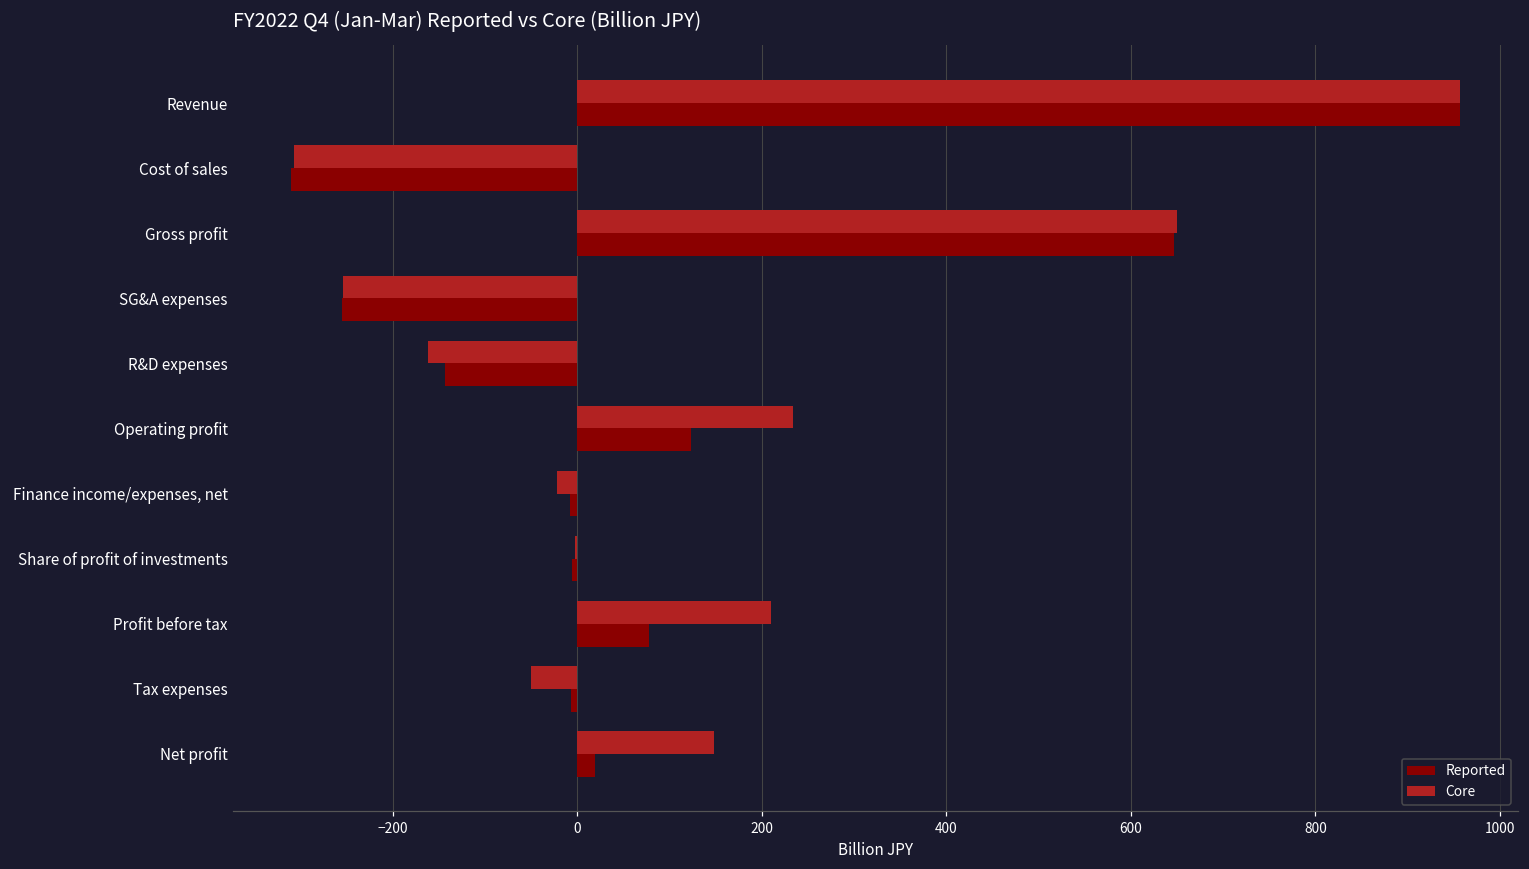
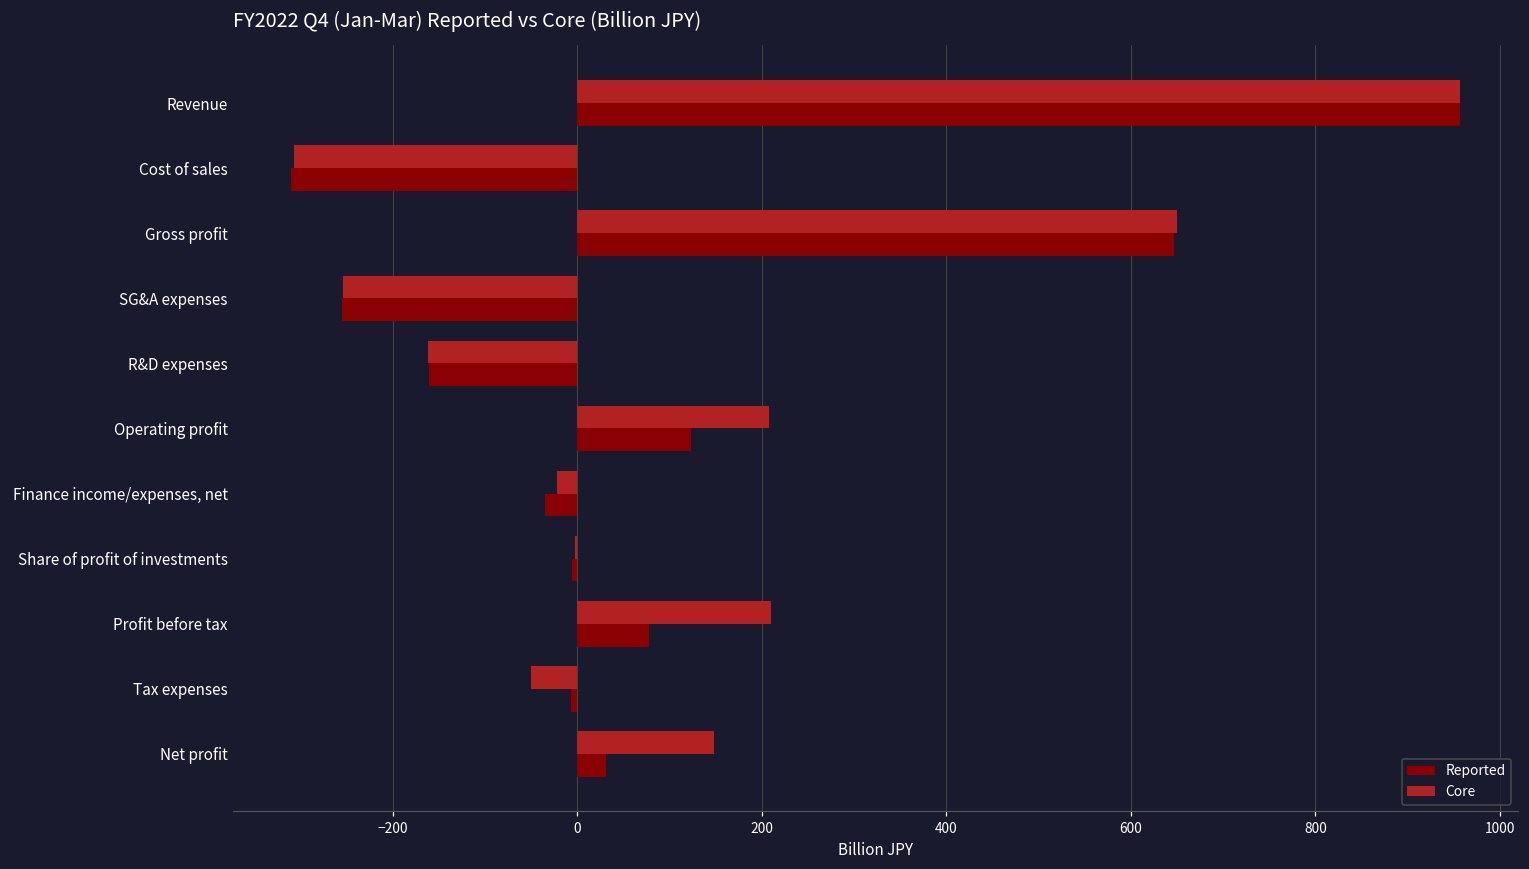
Reported, R&D expenses: -140 -> -160
Core, Operating profit: 230 -> 210
Reported, Finance income/expenses, net: -10 -> -40
Reported, Net profit: 20 -> 30
